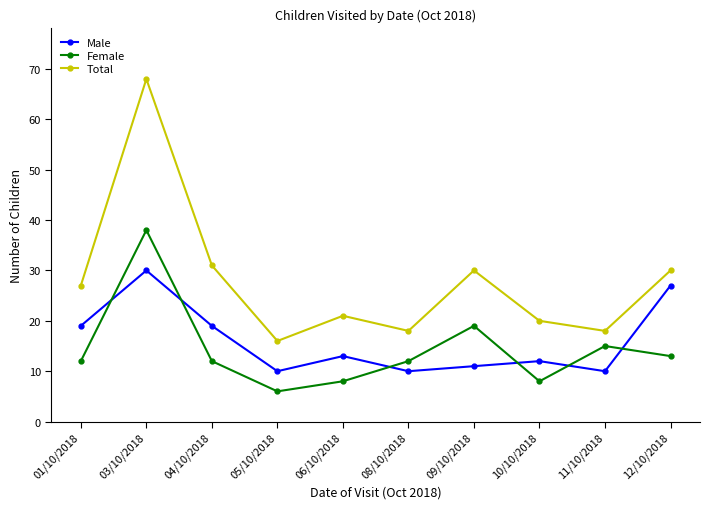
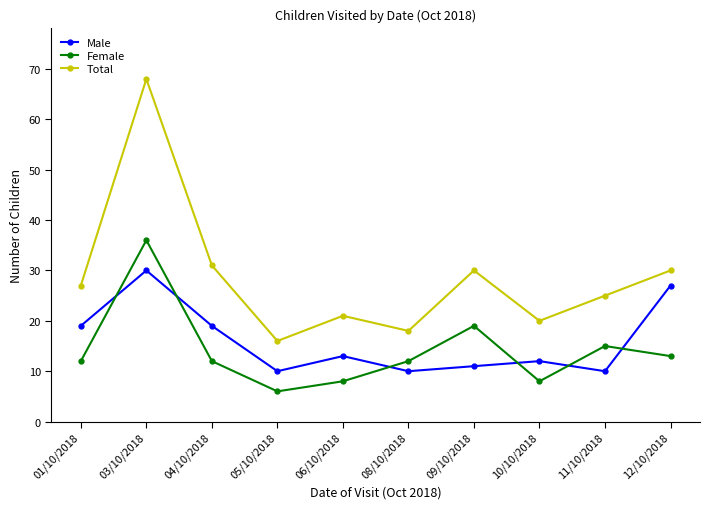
Female, 03/10/2018: 38 -> 36
Total, 11/10/2018: 18 -> 25
